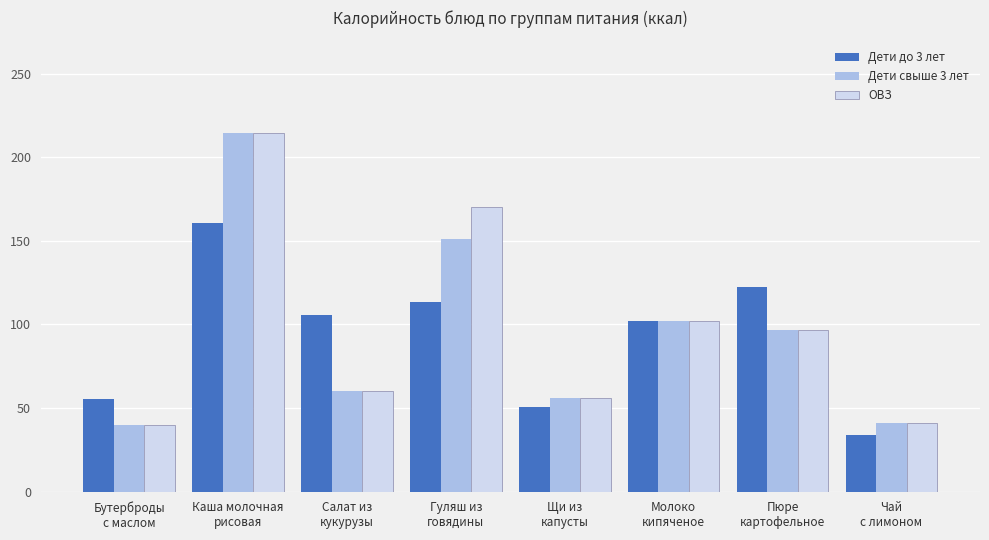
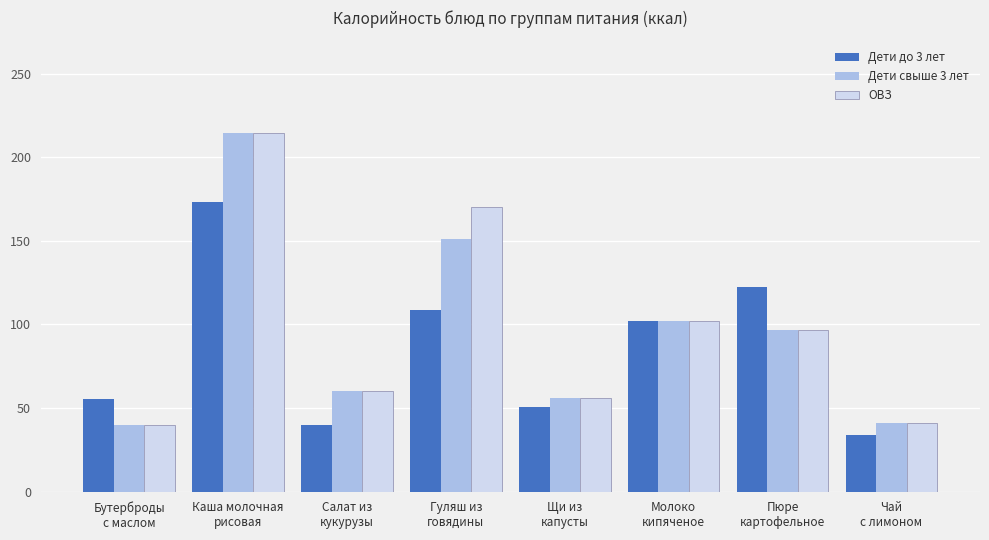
Дети до 3 лет, Каша молочная рисовая: 161 -> 173
Дети до 3 лет, Салат из кукурузы: 106 -> 40
Дети до 3 лет, Гуляш из говядины: 113 -> 108
